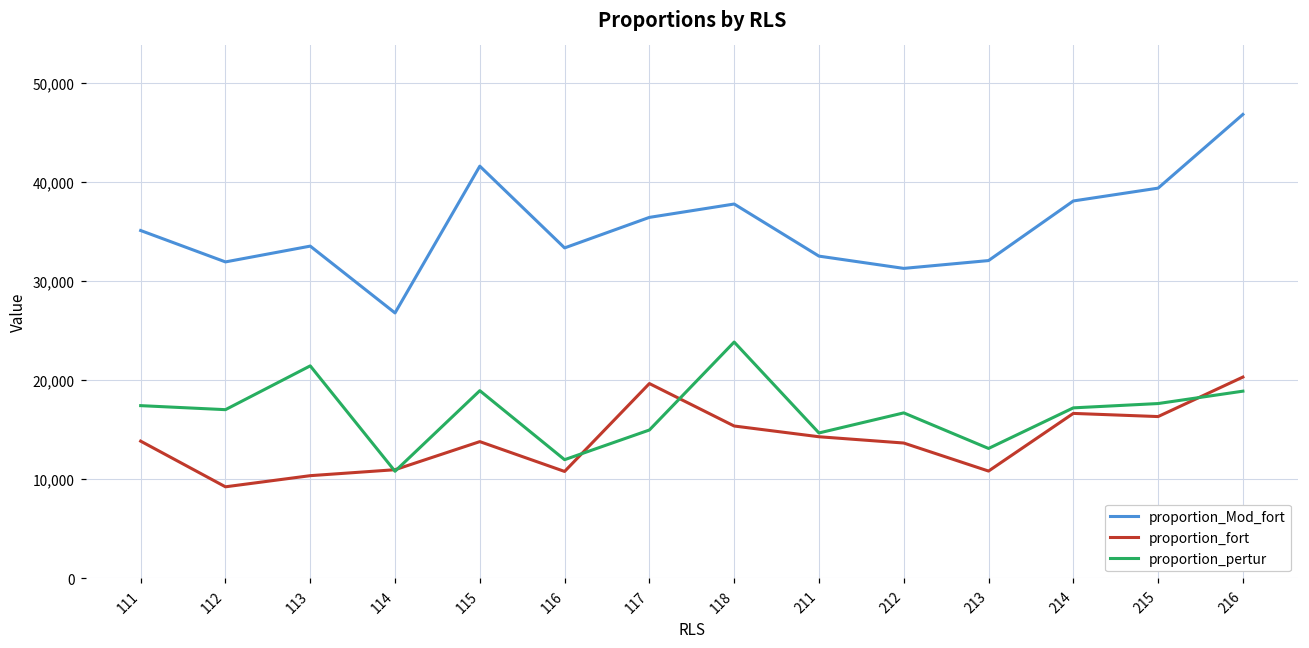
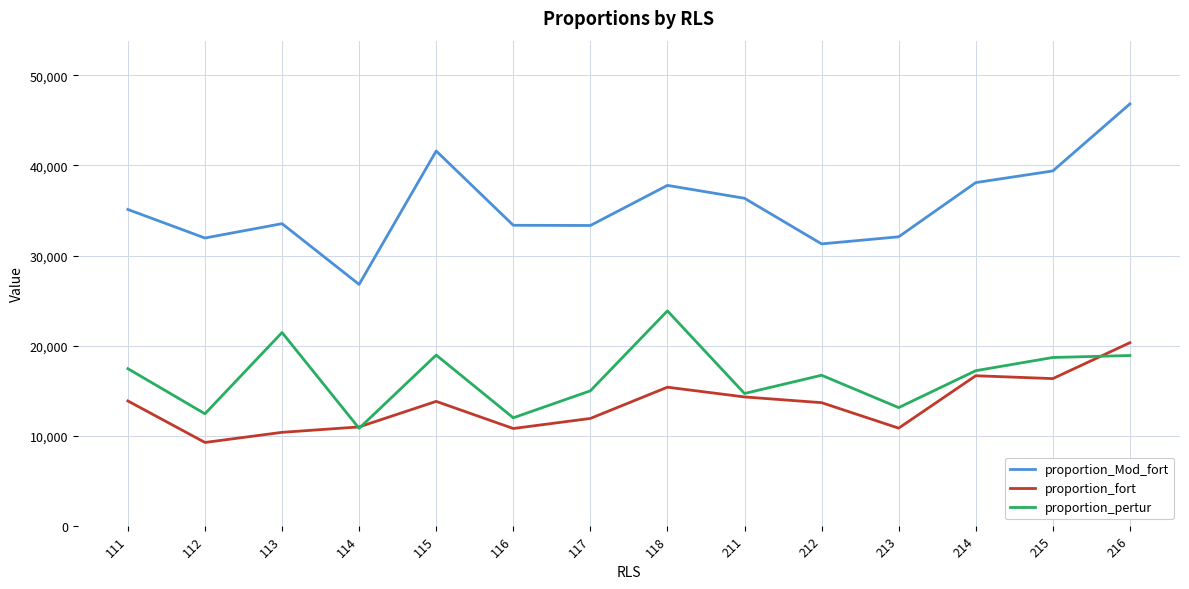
proportion_pertur, 112: 17,000 -> 12,000
proportion_Mod_fort, 117: 36,000 -> 33,000
proportion_fort, 117: 20,000 -> 12,000
proportion_Mod_fort, 211: 33,000 -> 36,000
proportion_pertur, 215: 18,000 -> 19,000
